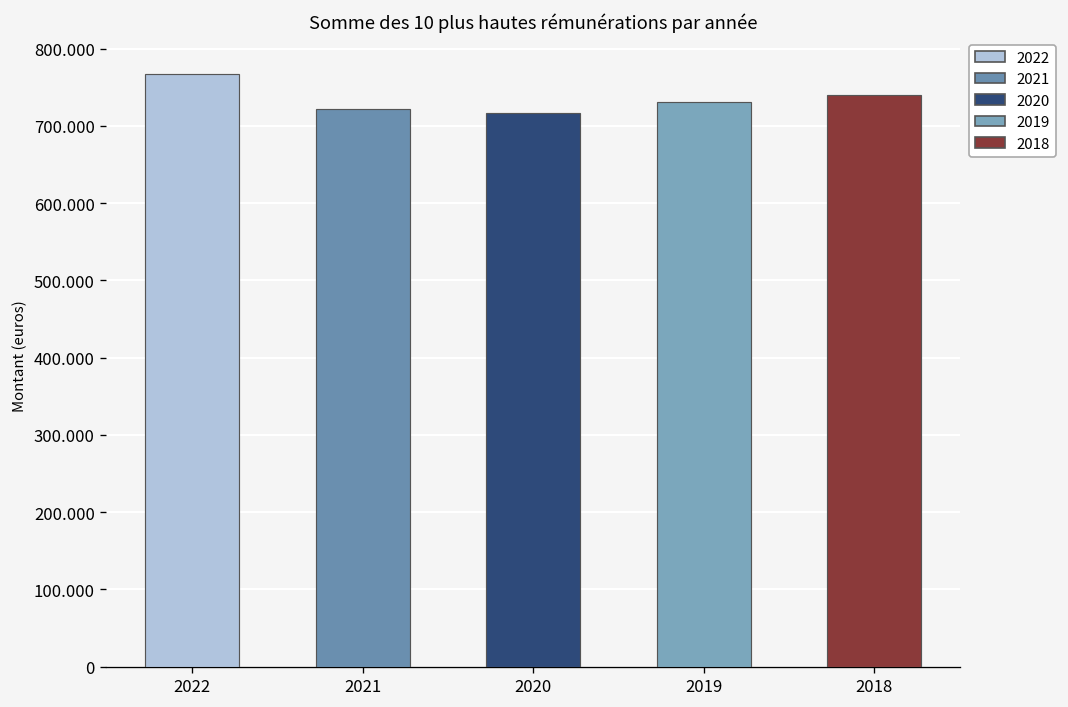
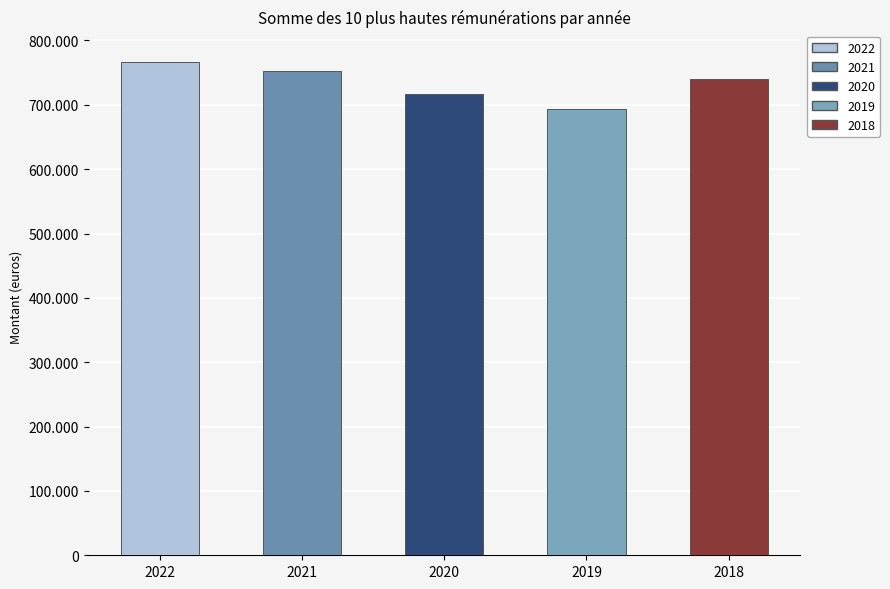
2021: 720 -> 750
2019: 730 -> 690
